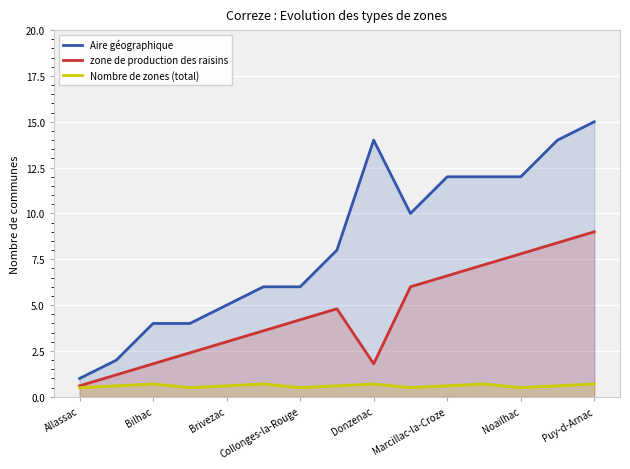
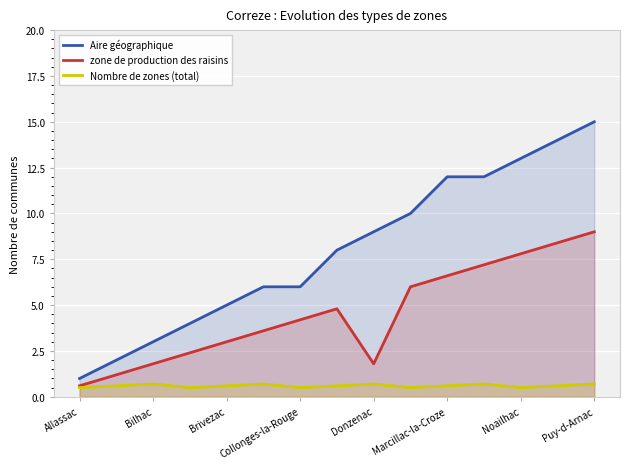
Aire géographique, Bilhac: 4 -> 3
Aire géographique, Donzenac: 14 -> 9
Aire géographique, Noailhac: 12 -> 13
